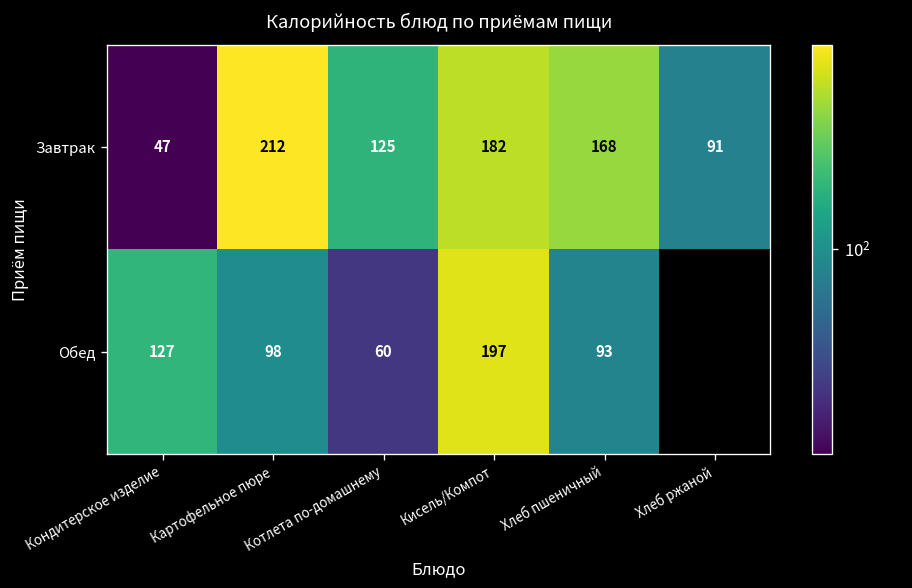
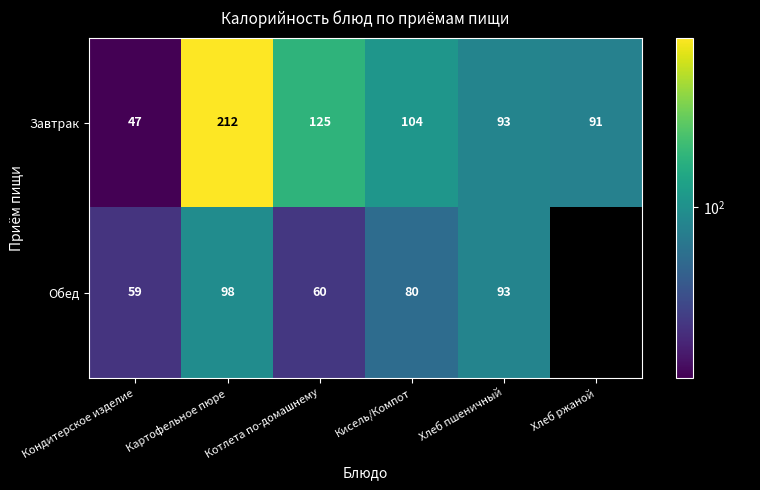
Завтрак, Кисель/Компот: 182 -> 104
Завтрак, Хлеб пшеничный: 168 -> 93
Обед, Кондитерское изделие: 127 -> 59
Обед, Кисель/Компот: 197 -> 80
